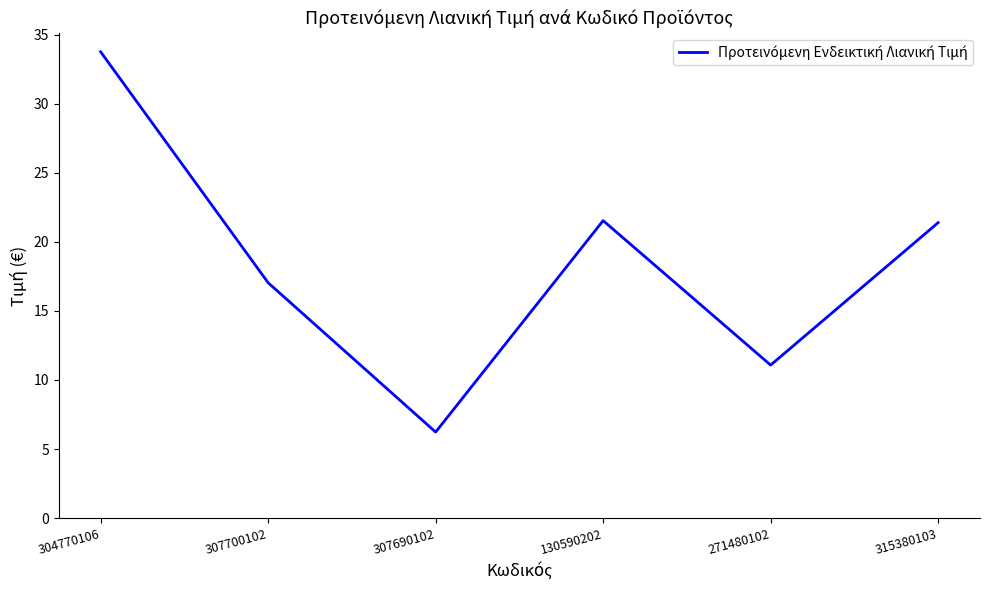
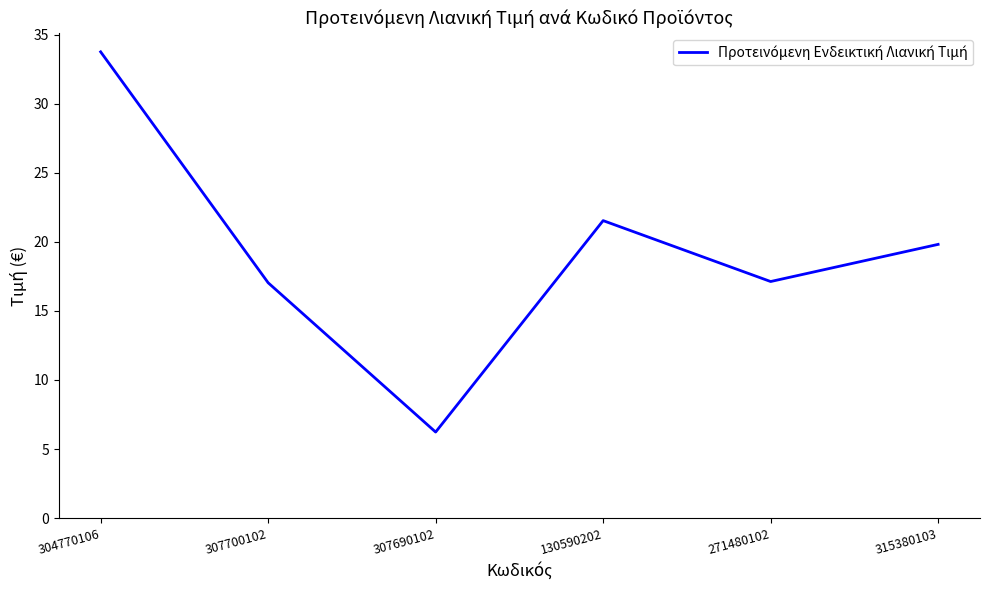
271480102: 11.1 -> 17.1
315380103: 21.4 -> 19.8
